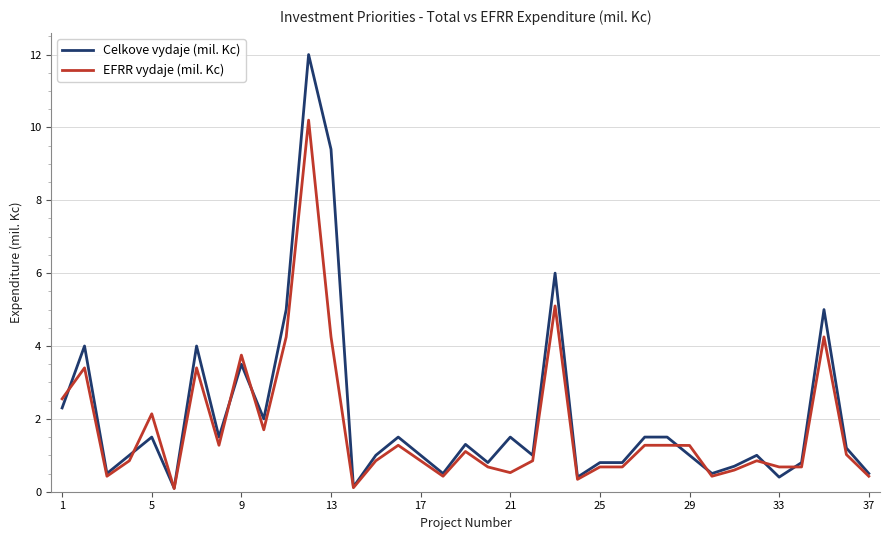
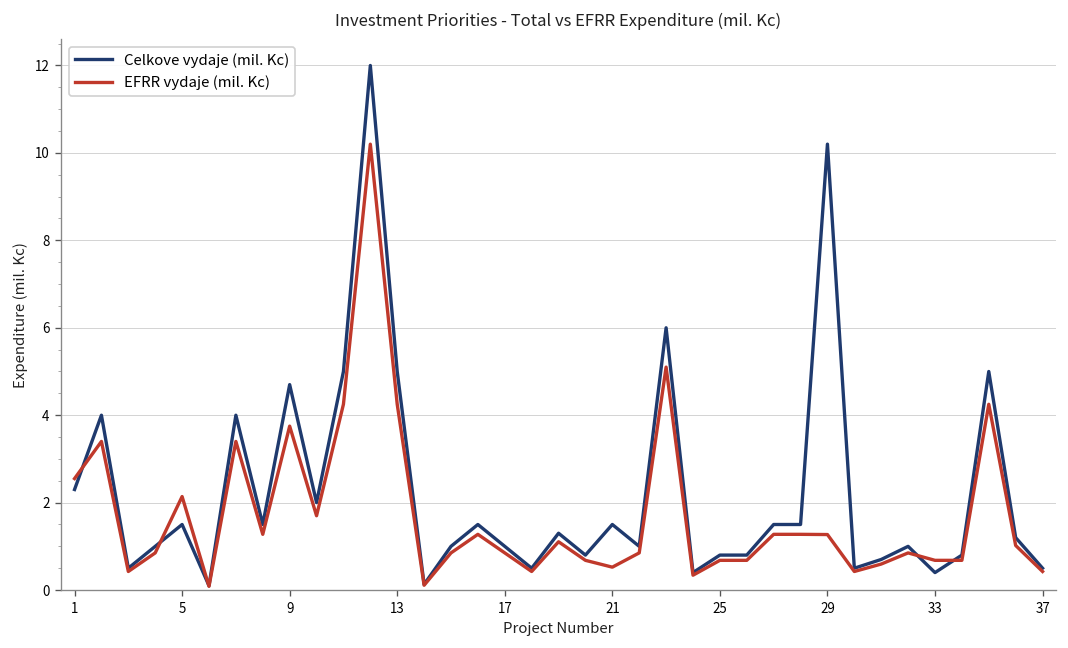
Celkove vydaje (mil. Kc), 9: 3.5 -> 4.7
Celkove vydaje (mil. Kc), 13: 9.4 -> 5.0
Celkove vydaje (mil. Kc), 29: 1.0 -> 10.2
